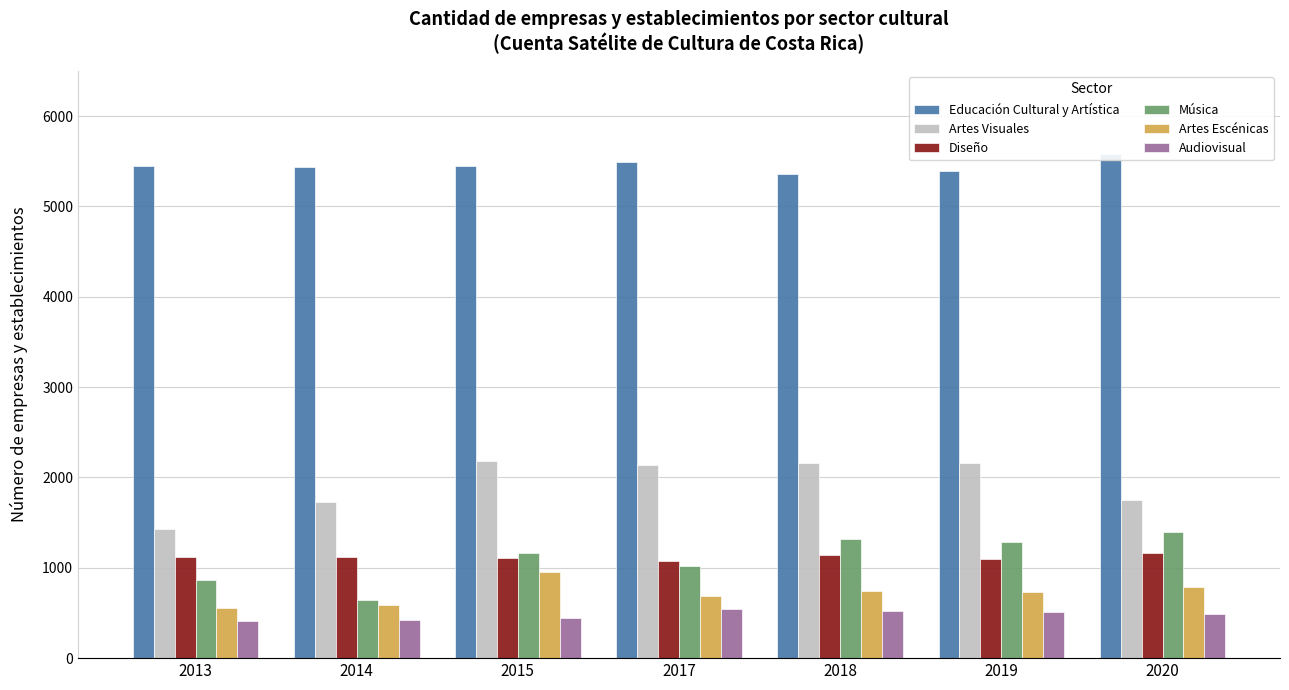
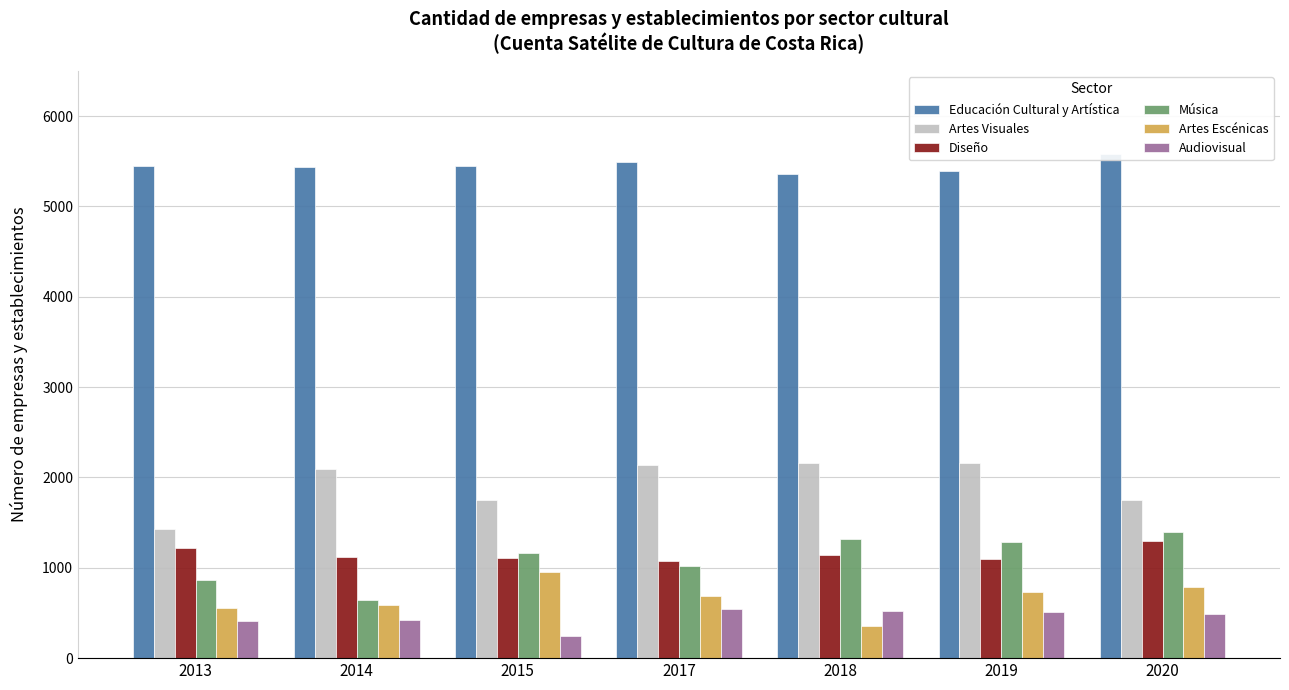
Diseño, 2013: 1100 -> 1200
Artes Visuales, 2014: 1700 -> 2100
Artes Visuales, 2015: 2200 -> 1700
Audiovisual, 2015: 400 -> 200
Artes Escénicas, 2018: 700 -> 400
Diseño, 2020: 1200 -> 1300
